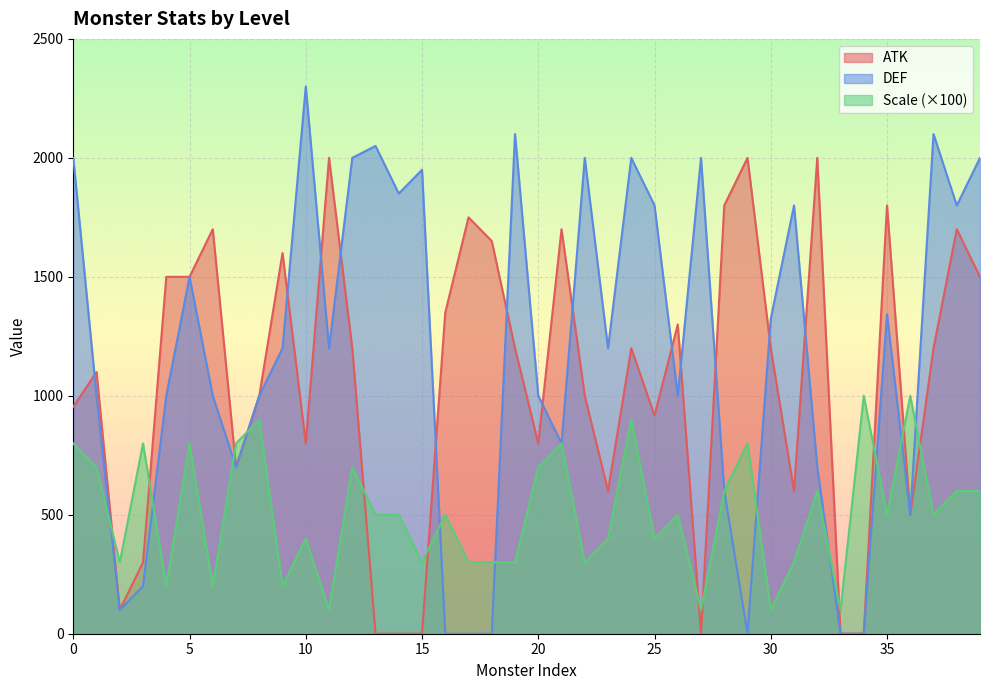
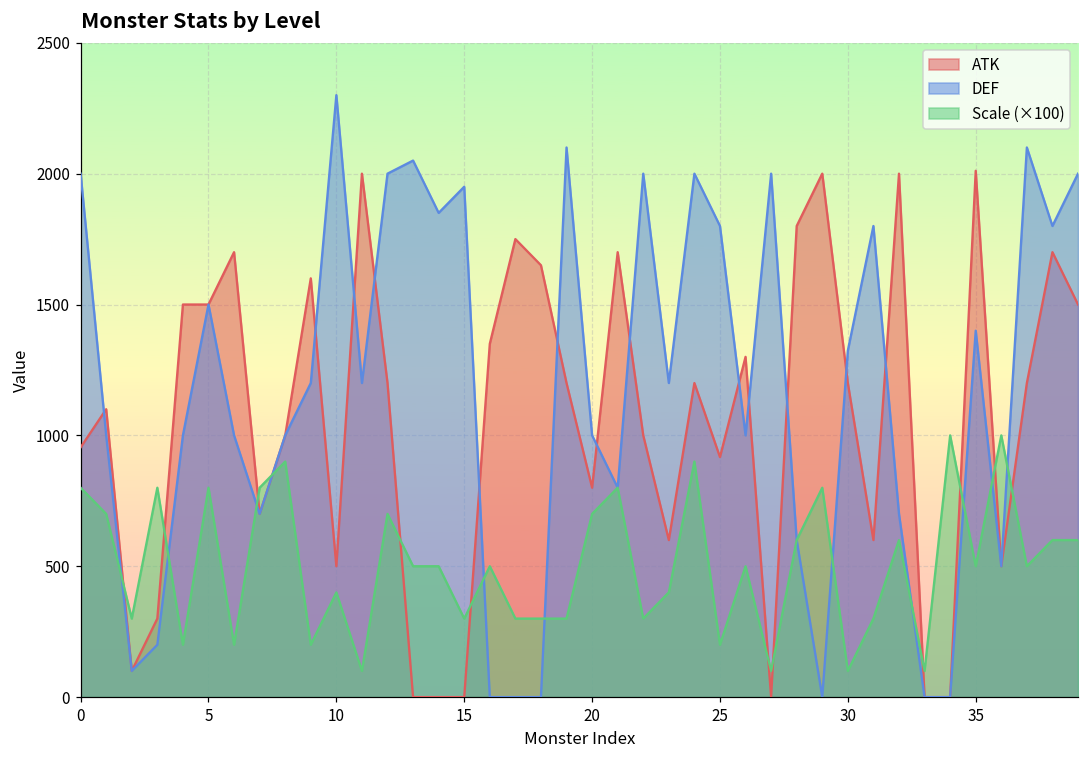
ATK, 10: 800 -> 500
Scale (×100), 25: 400 -> 200
ATK, 35: 1800 -> 2010
DEF, 35: 1340 -> 1400
